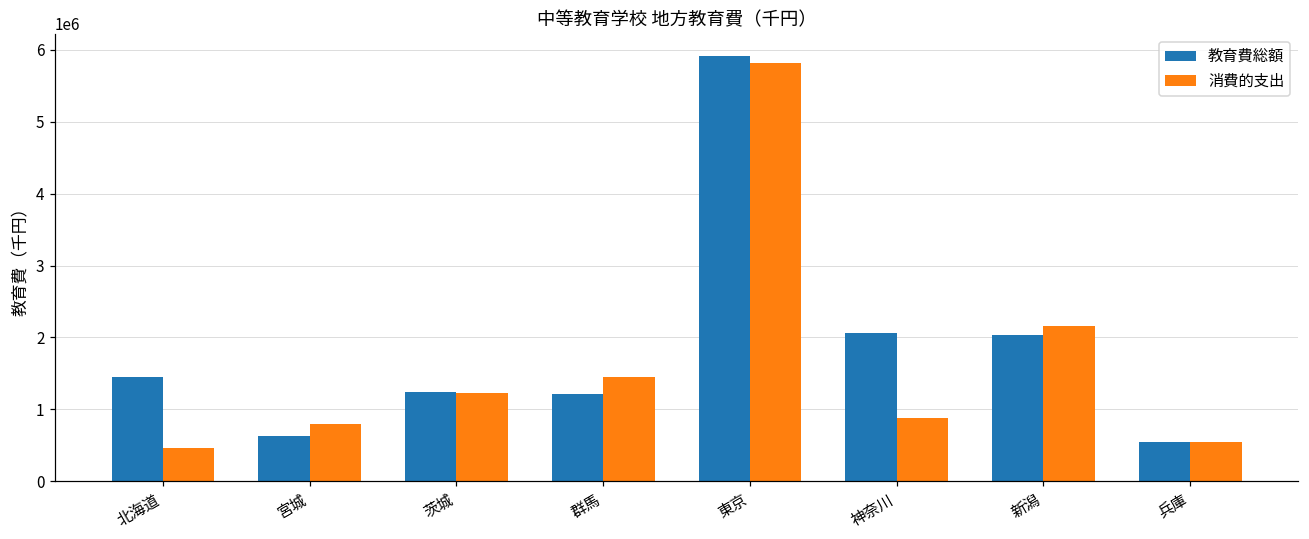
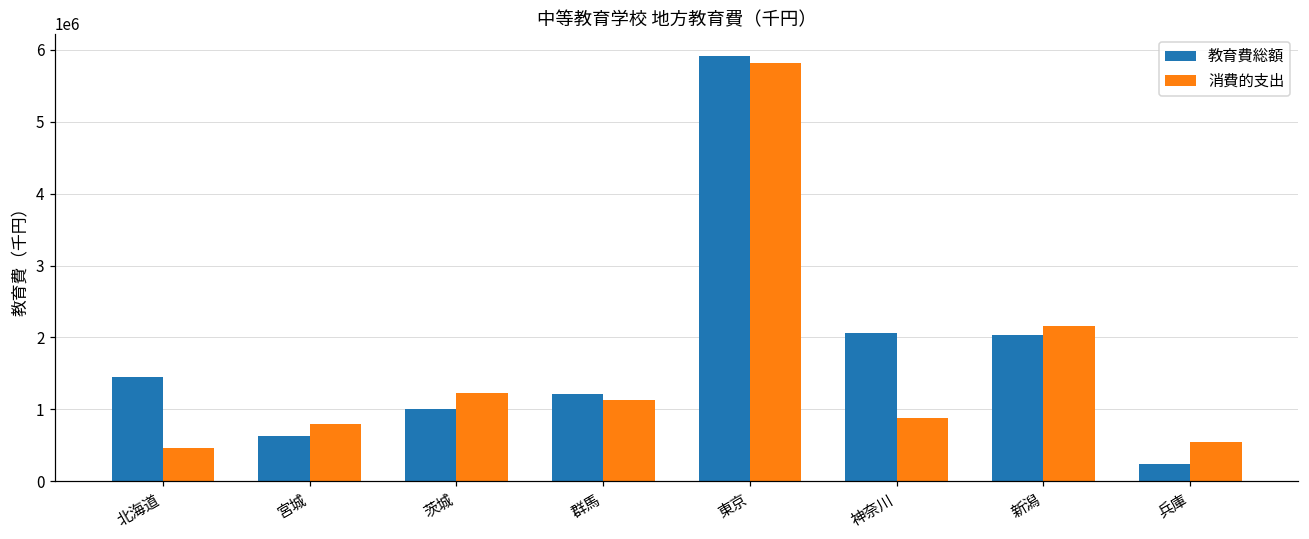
教育費総額, 茨城: 1200000 -> 1000000
消費的支出, 群馬: 1500000 -> 1100000
教育費総額, 兵庫: 500000 -> 200000
